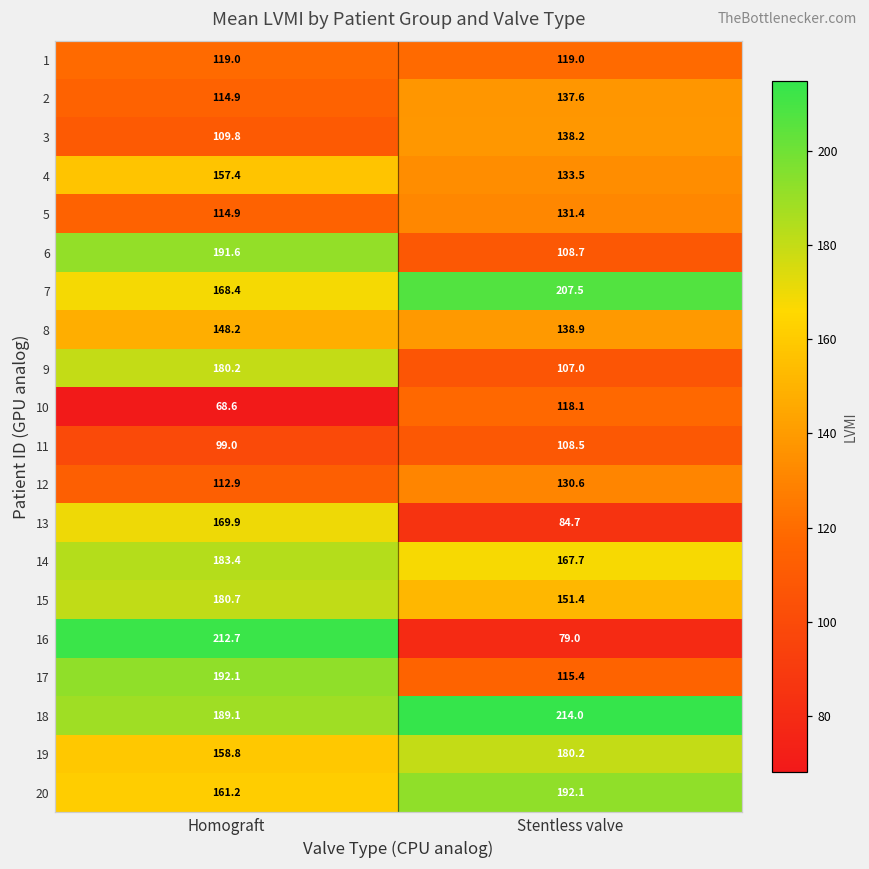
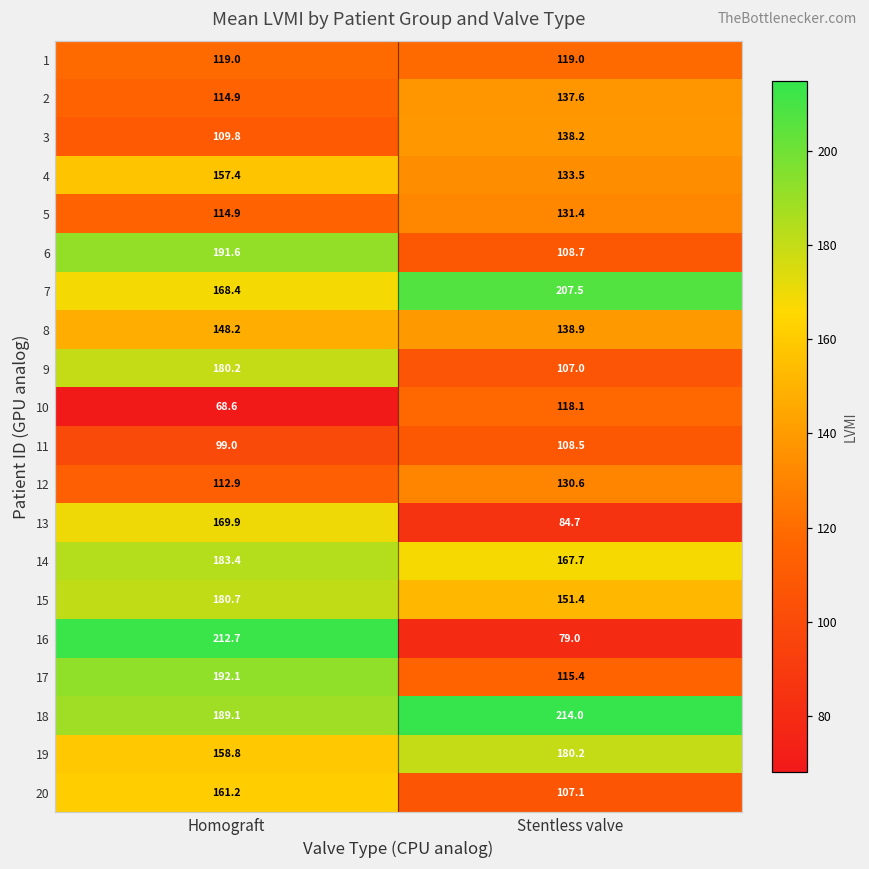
20, Stentless valve: 192.1 -> 107.1
